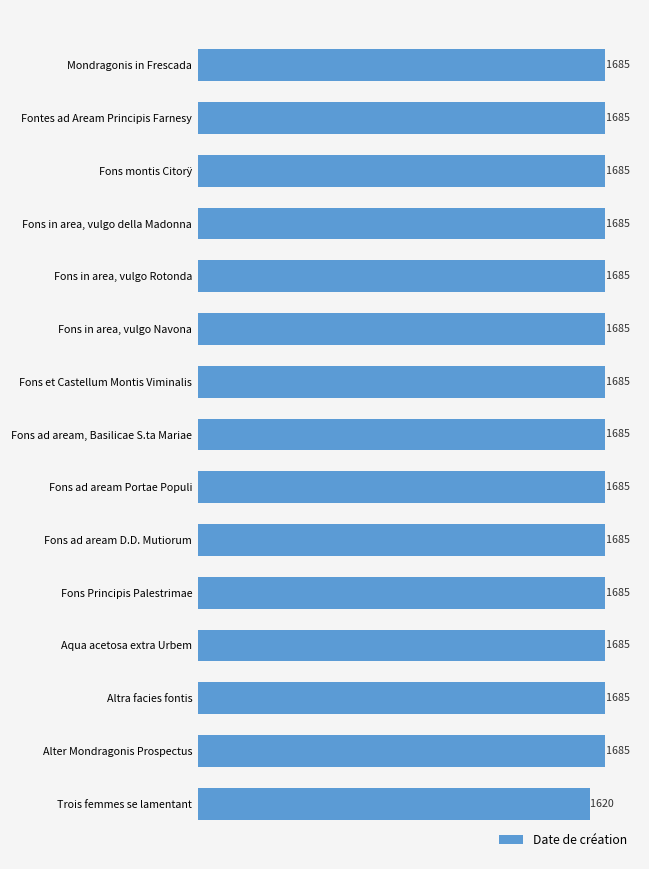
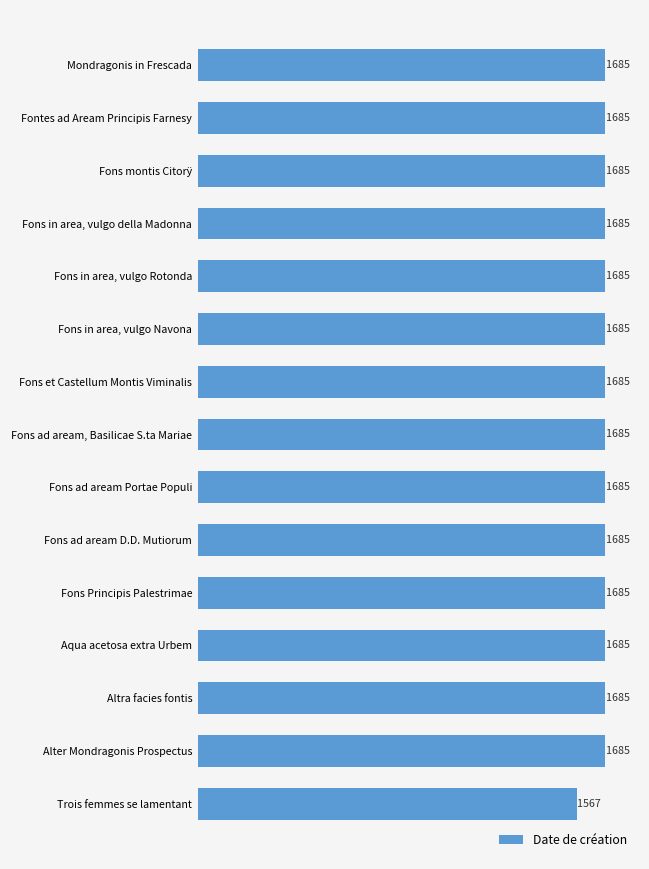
Trois femmes se lamentant: 1620 -> 1567
